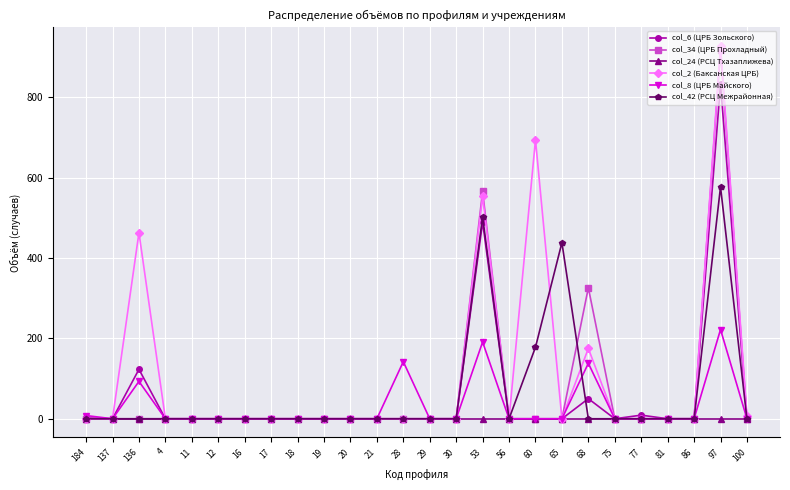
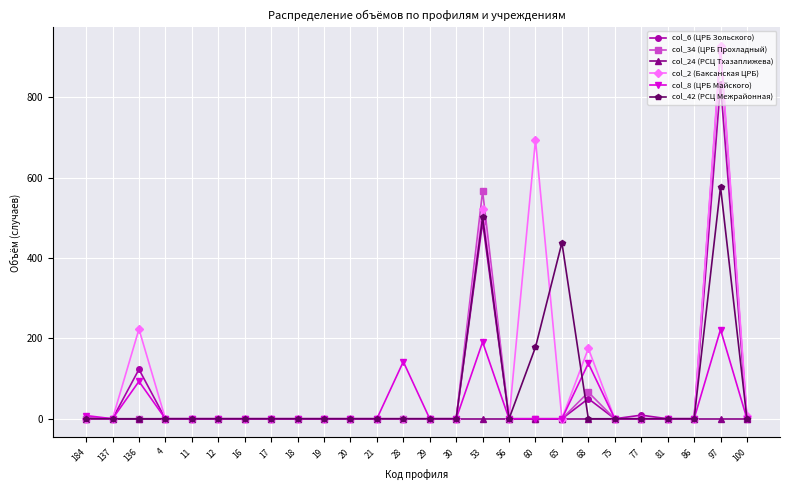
col_2 (Баксанская ЦРБ), 136: 460 -> 220
col_2 (Баксанская ЦРБ), 53: 550 -> 520
col_34 (ЦРБ Прохладный), 68: 330 -> 70
